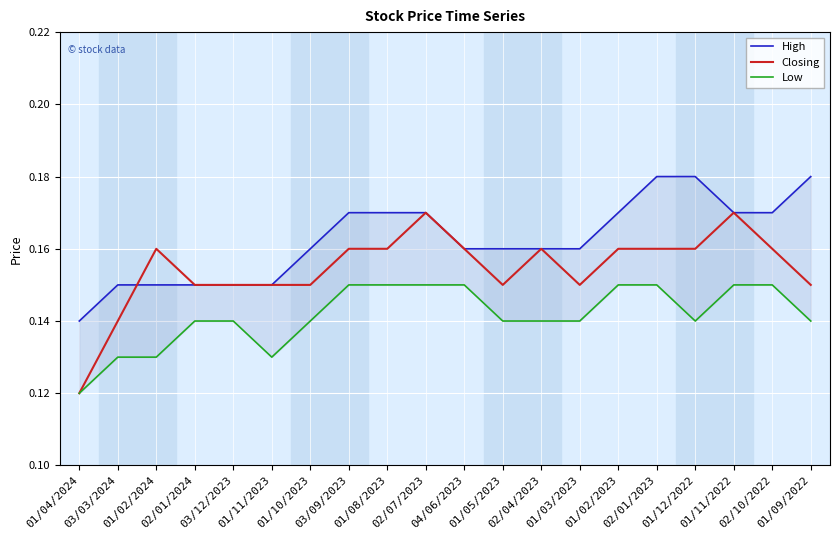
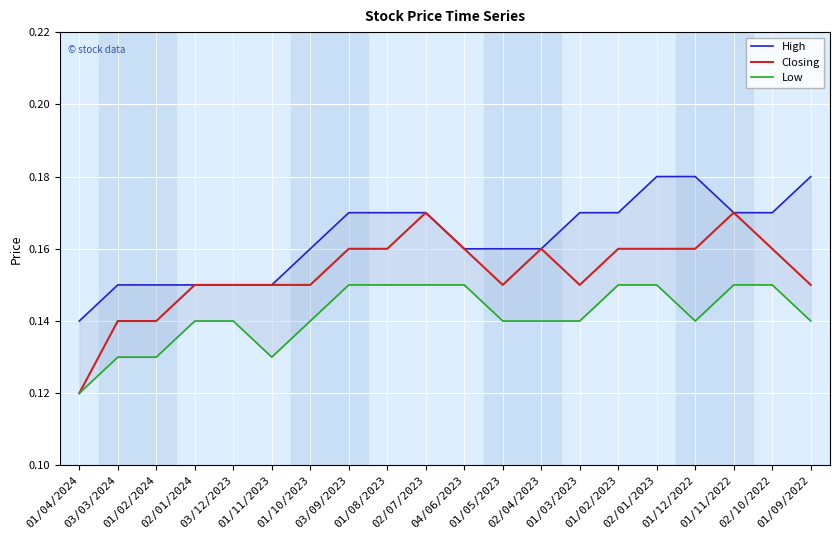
Closing, 01/02/2024: 0.16 -> 0.14
High, 01/03/2023: 0.16 -> 0.17
